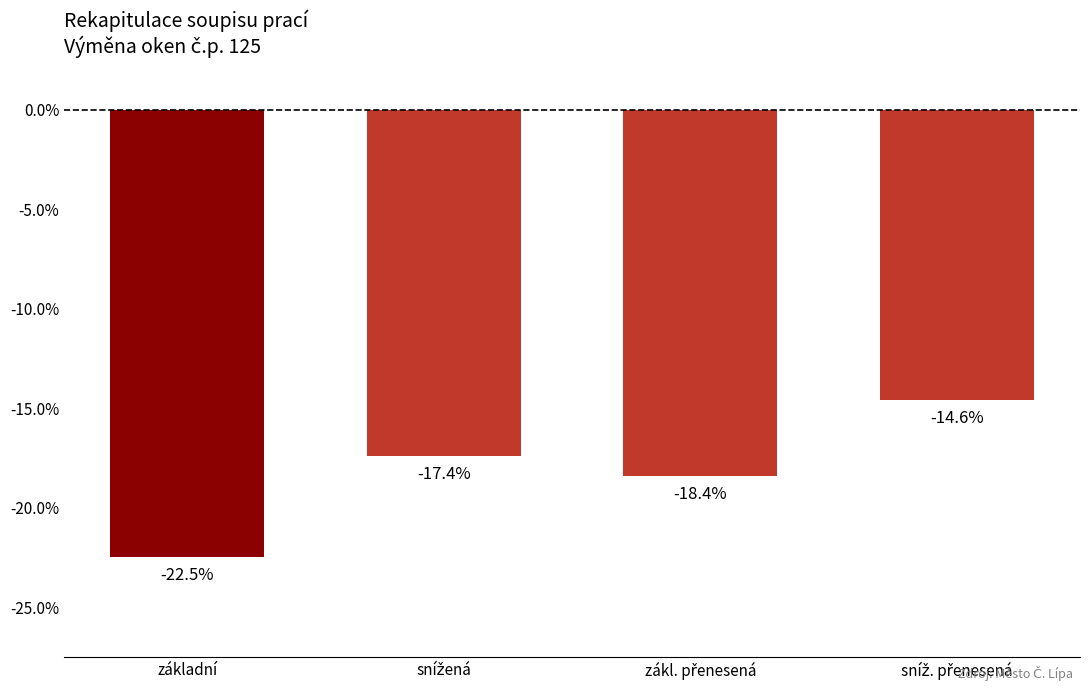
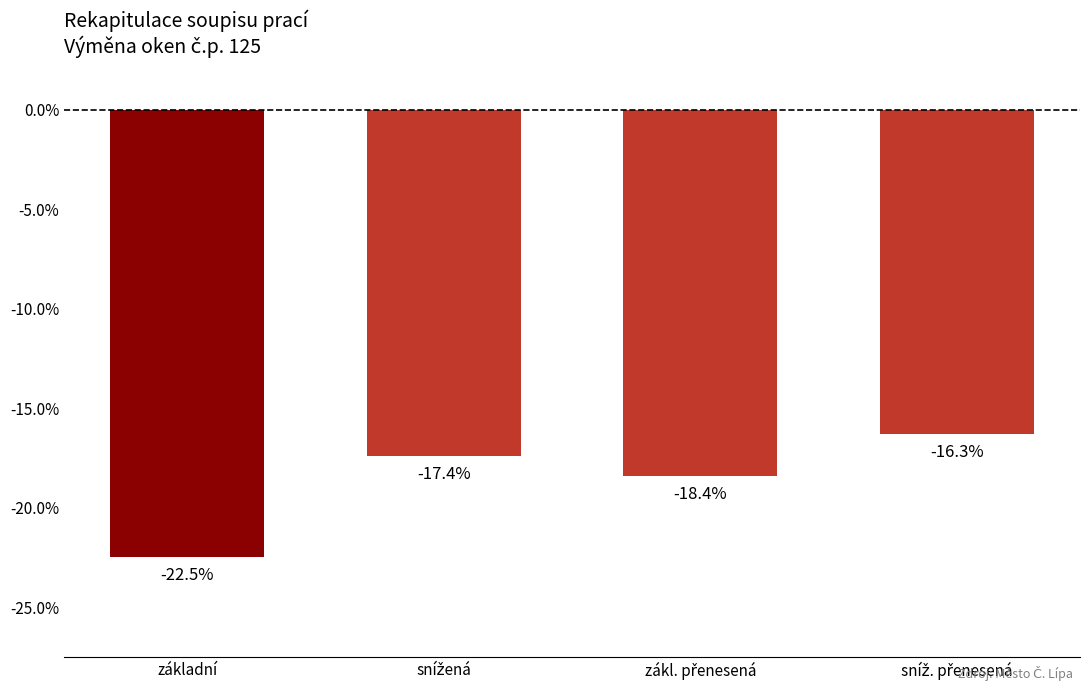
sníž. přenesená: -14.6% -> -16.3%
